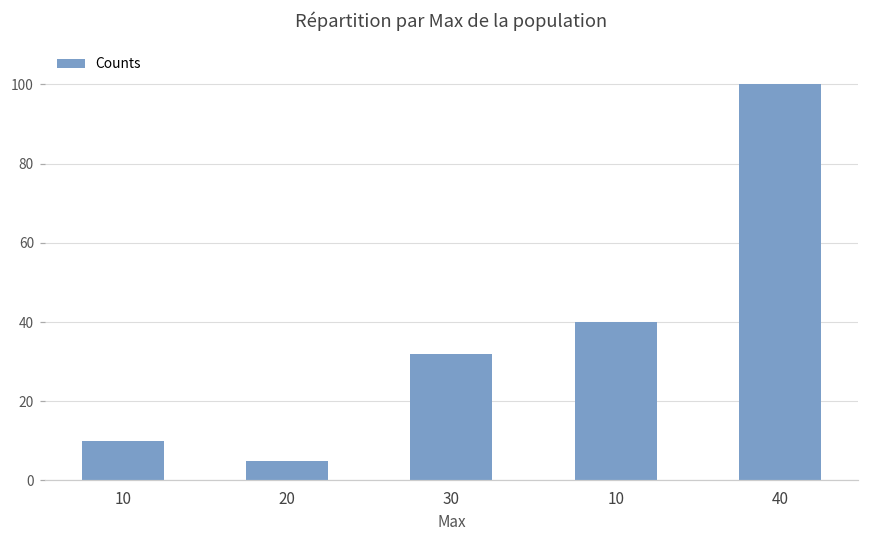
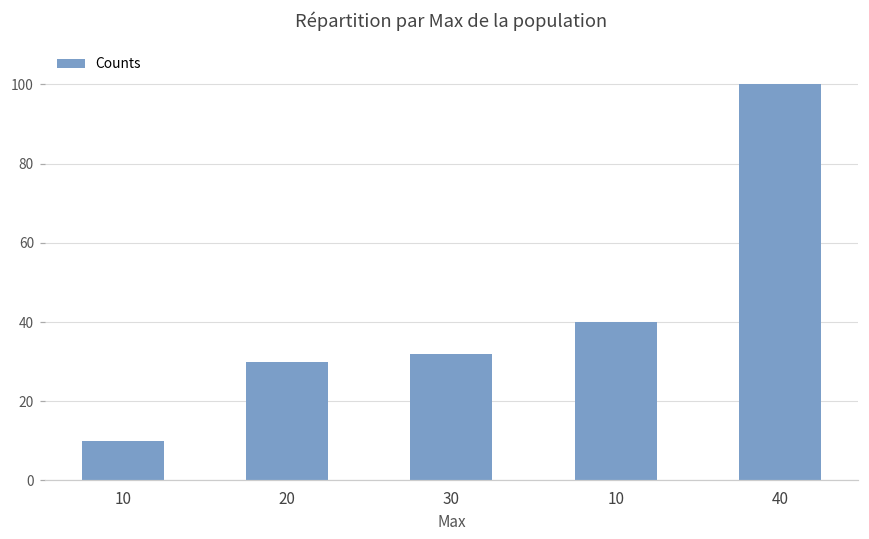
20: 5 -> 30
